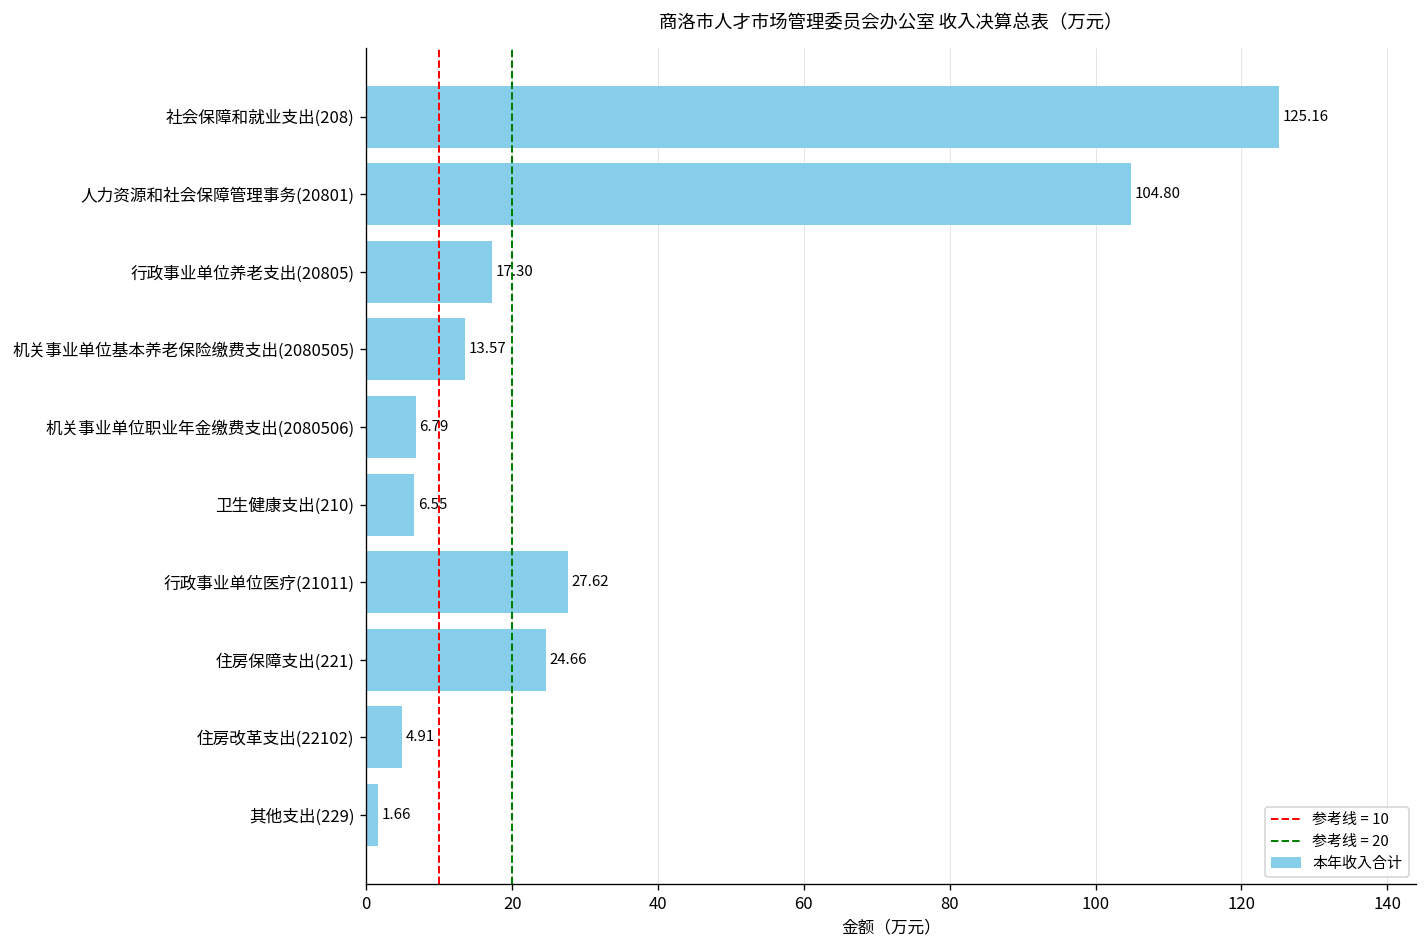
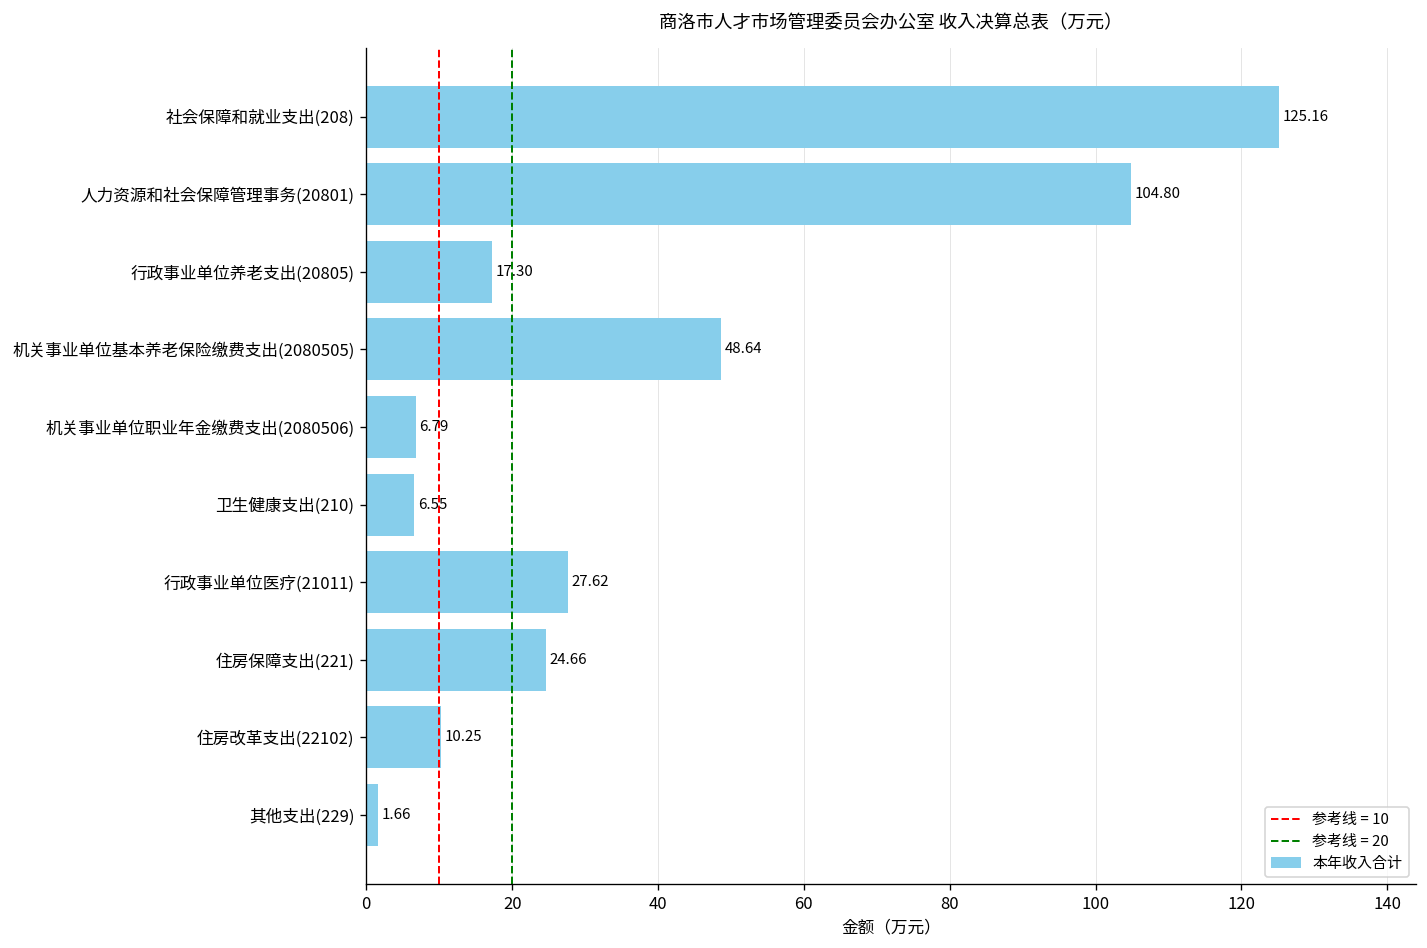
机关事业单位基本养老保险缴费支出(2080505): 13.57 -> 48.64
住房改革支出(22102): 4.91 -> 10.25
